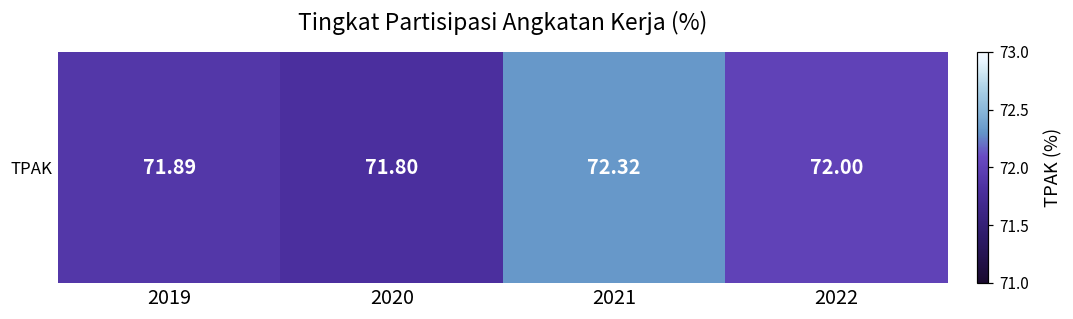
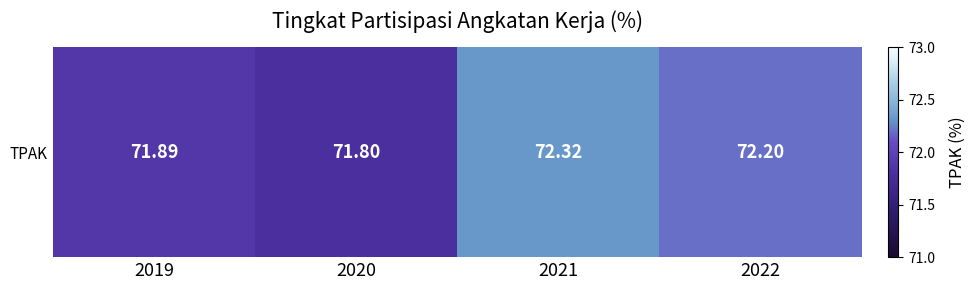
TPAK, 2022: 72.00 -> 72.20
